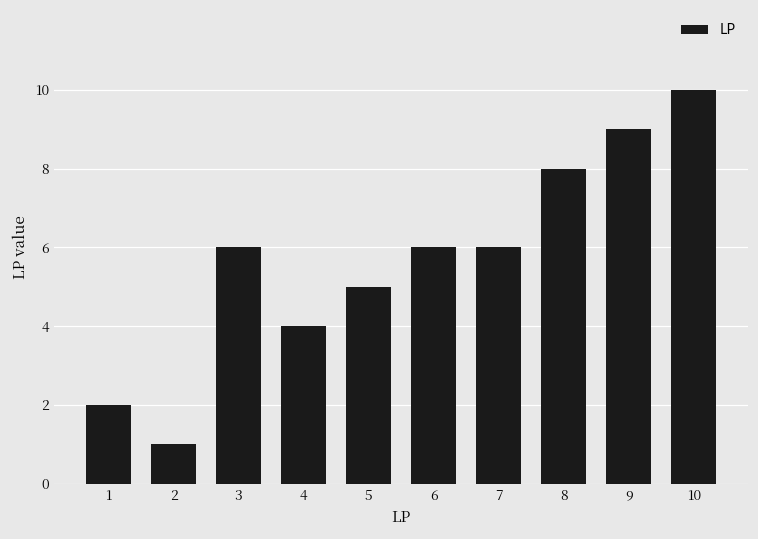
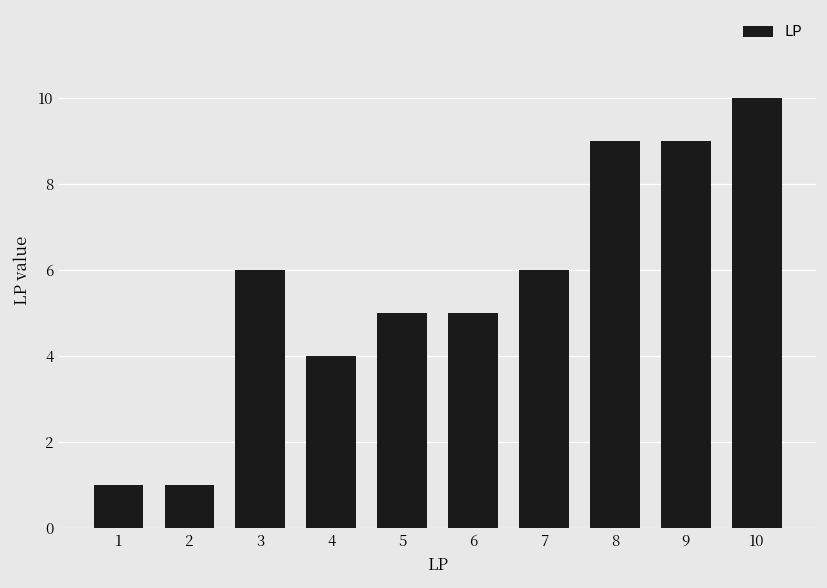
1: 2 -> 1
6: 6 -> 5
8: 8 -> 9
